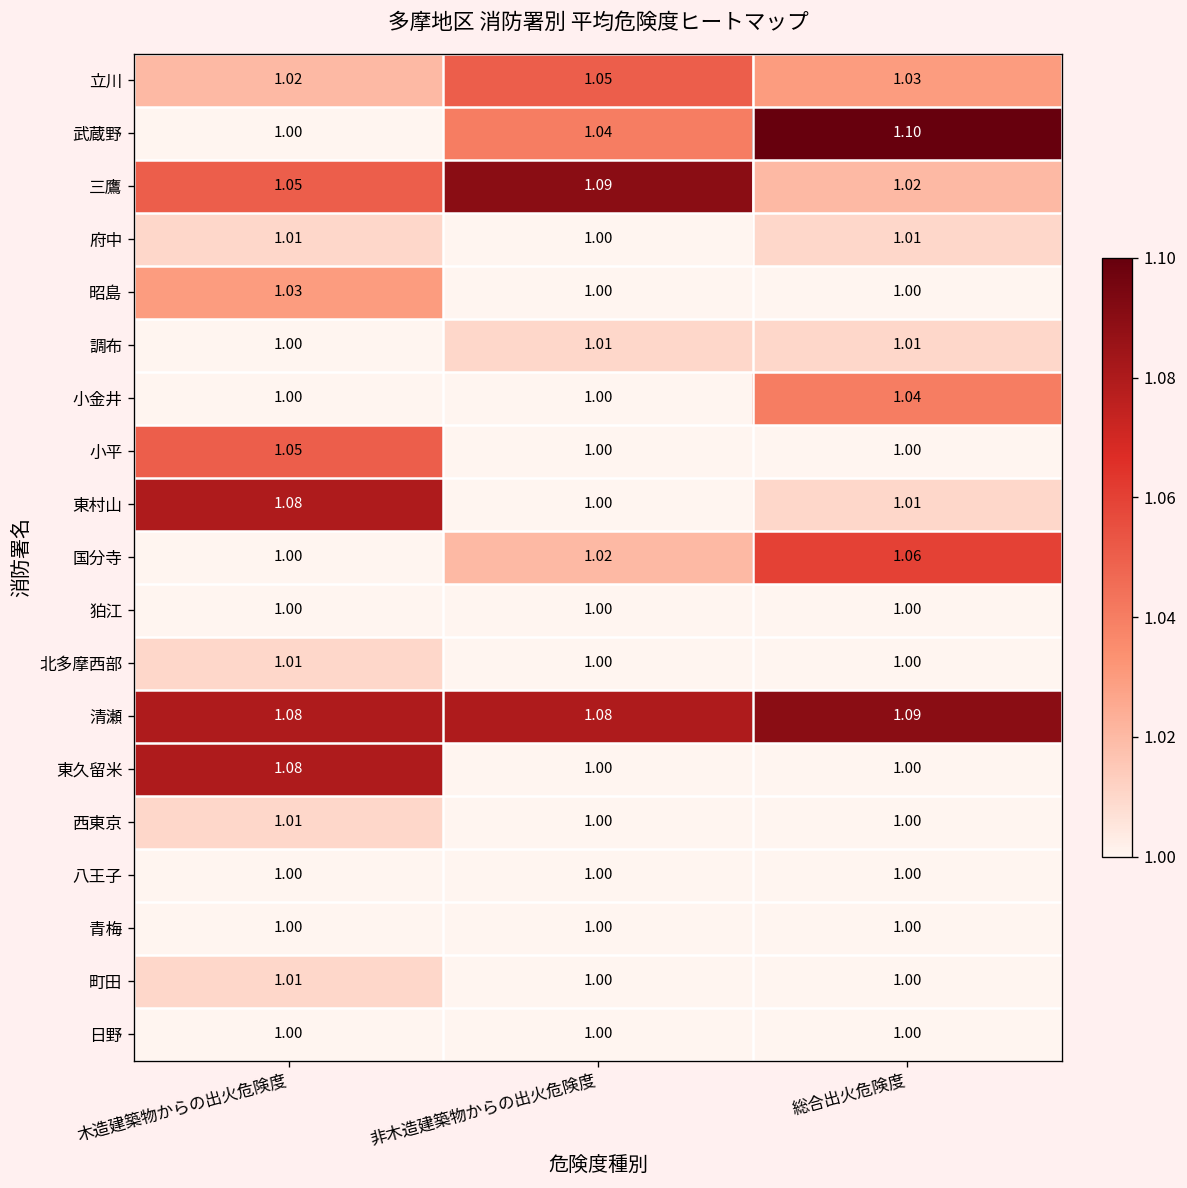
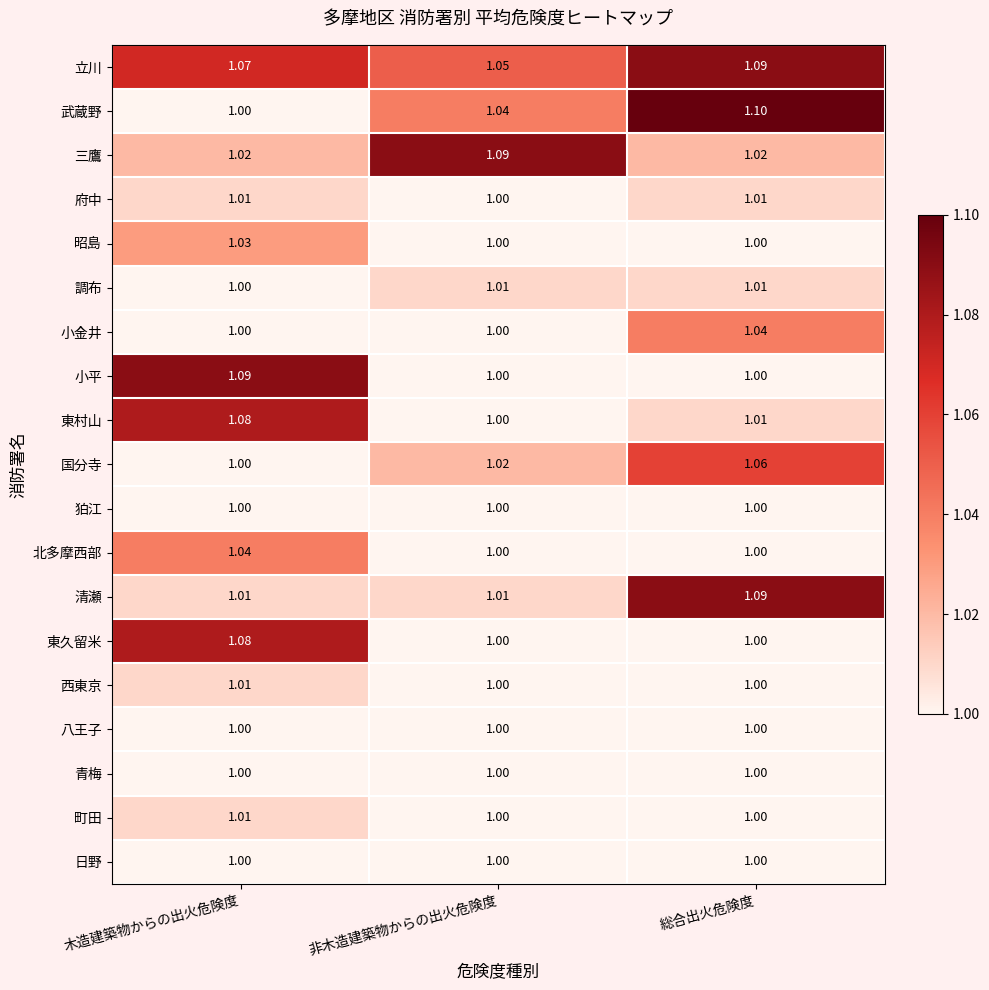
立川, 木造建築物からの出火危険度: 1.02 -> 1.07
立川, 総合出火危険度: 1.03 -> 1.09
三鷹, 木造建築物からの出火危険度: 1.05 -> 1.02
小平, 木造建築物からの出火危険度: 1.05 -> 1.09
北多摩西部, 木造建築物からの出火危険度: 1.01 -> 1.04
清瀬, 木造建築物からの出火危険度: 1.08 -> 1.01
清瀬, 非木造建築物からの出火危険度: 1.08 -> 1.01
